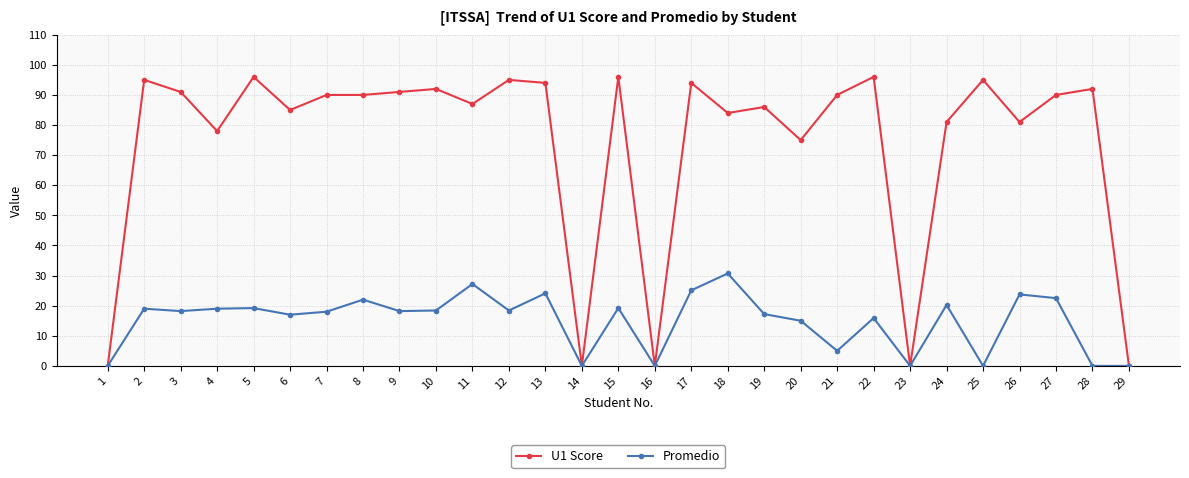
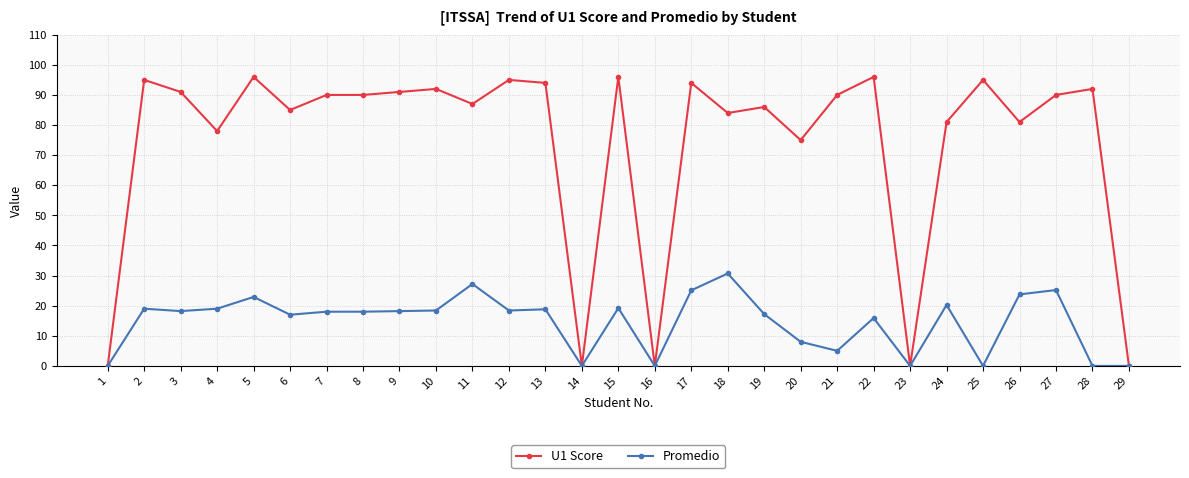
Promedio, 5: 19 -> 23
Promedio, 8: 22 -> 18
Promedio, 13: 24 -> 19
Promedio, 20: 15 -> 8
Promedio, 27: 23 -> 25
